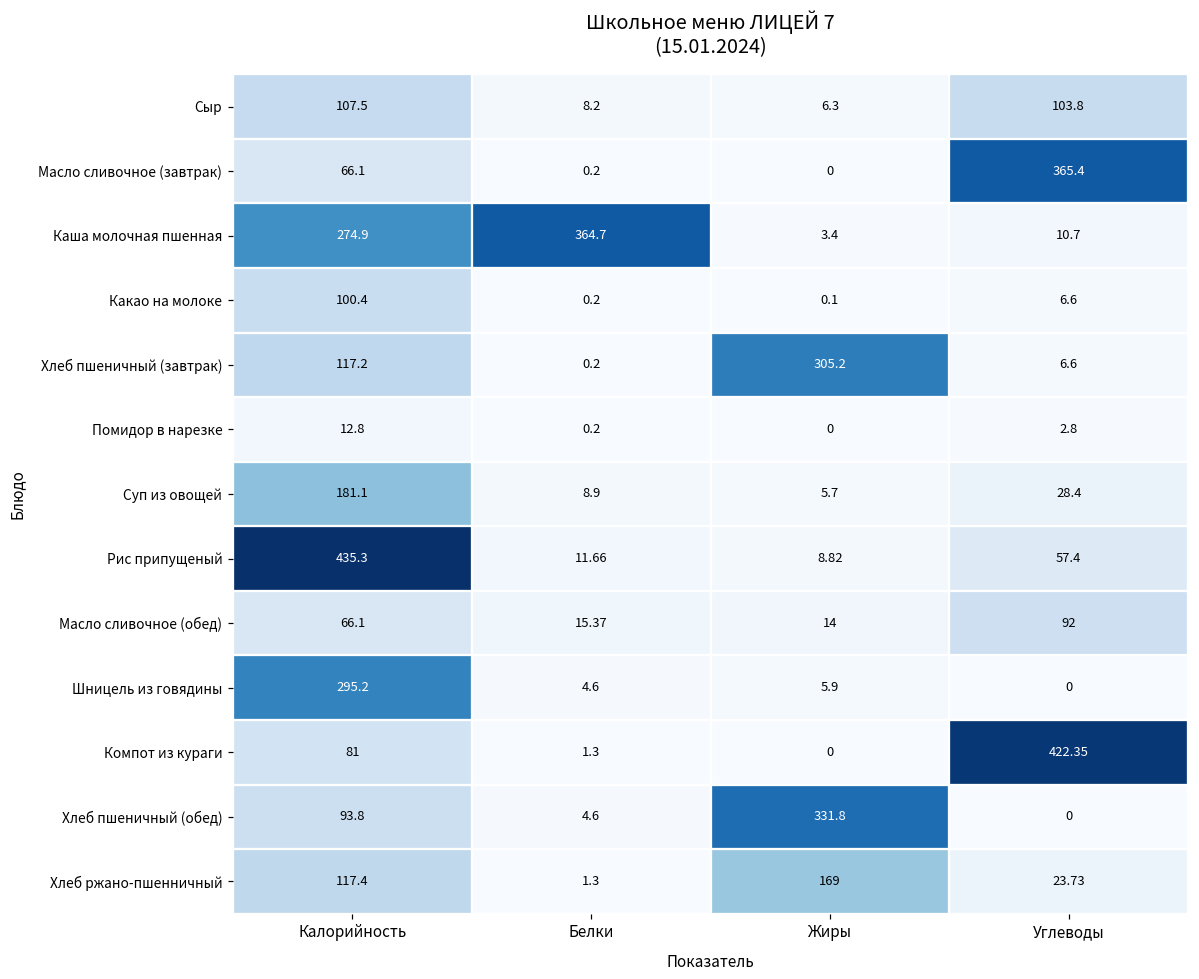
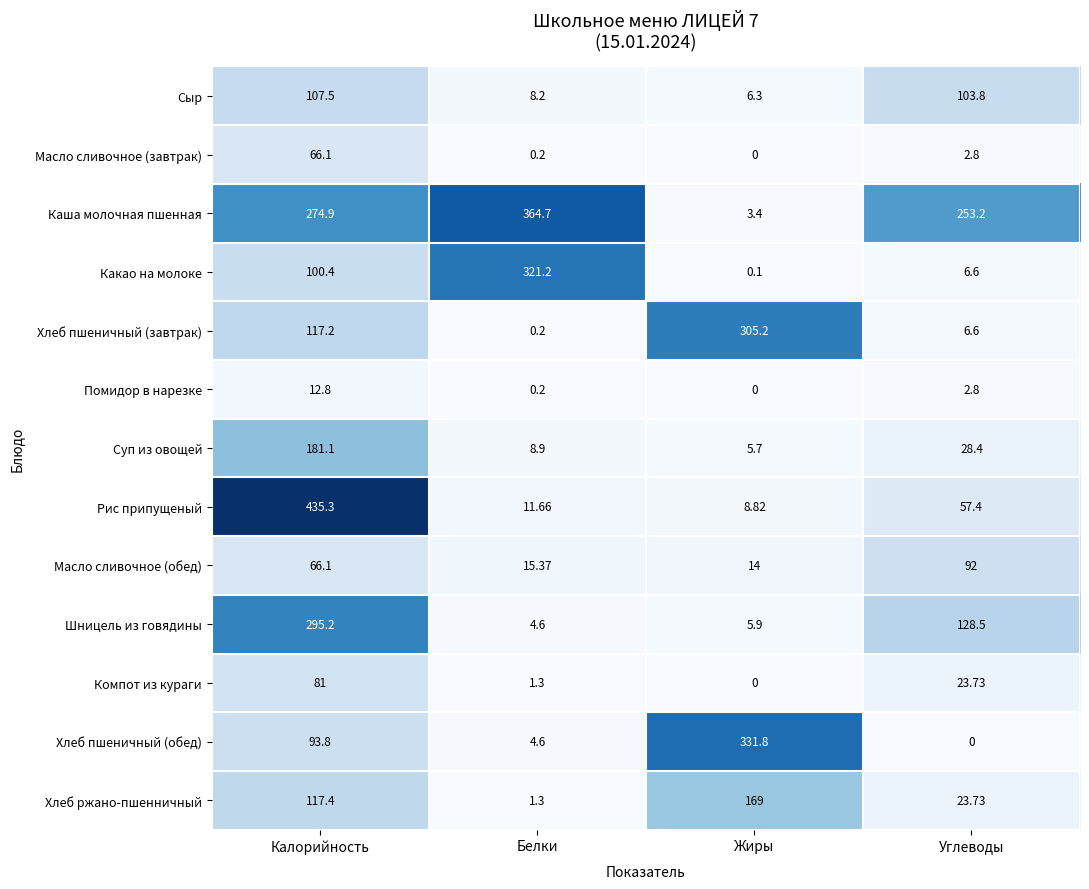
Масло сливочное (завтрак), Углеводы: 365.4 -> 2.8
Каша молочная пшенная, Углеводы: 10.7 -> 253.2
Какао на молоке, Белки: 0.2 -> 321.2
Шницель из говядины, Углеводы: 0 -> 128.5
Компот из кураги, Углеводы: 422.35 -> 23.73
